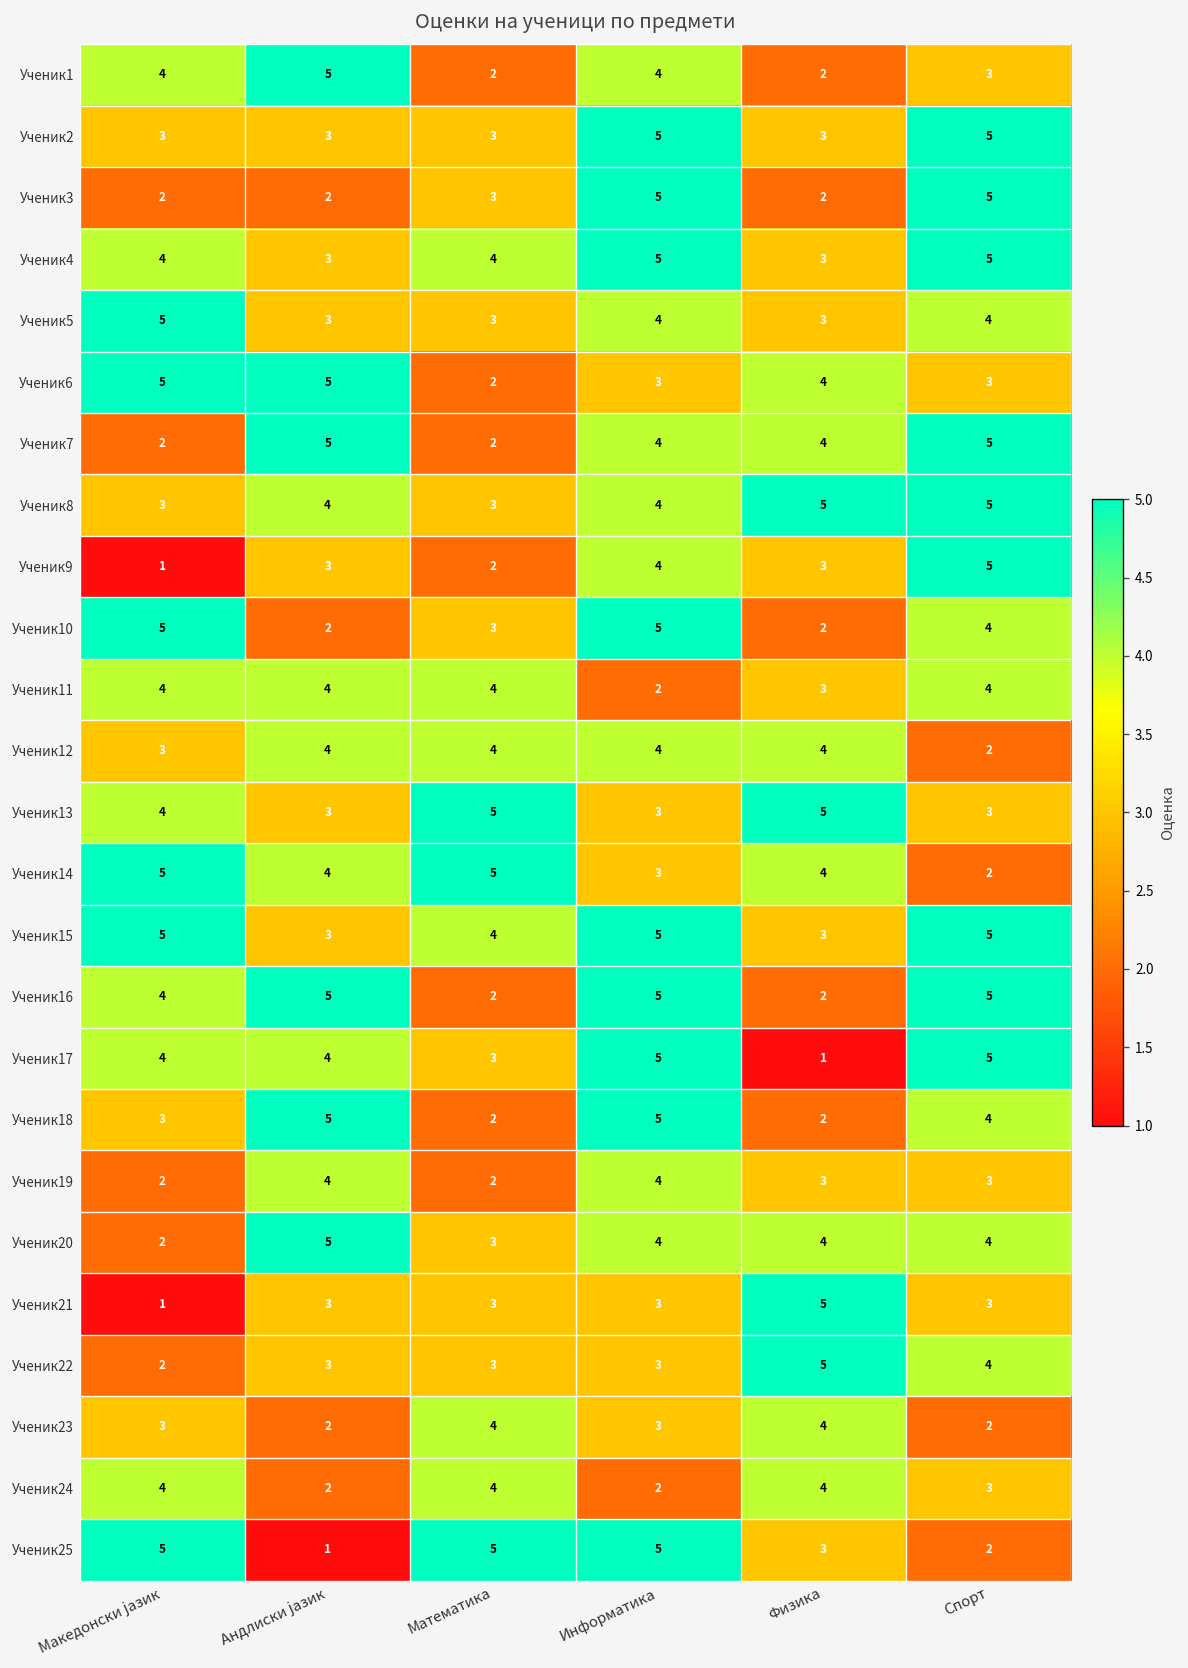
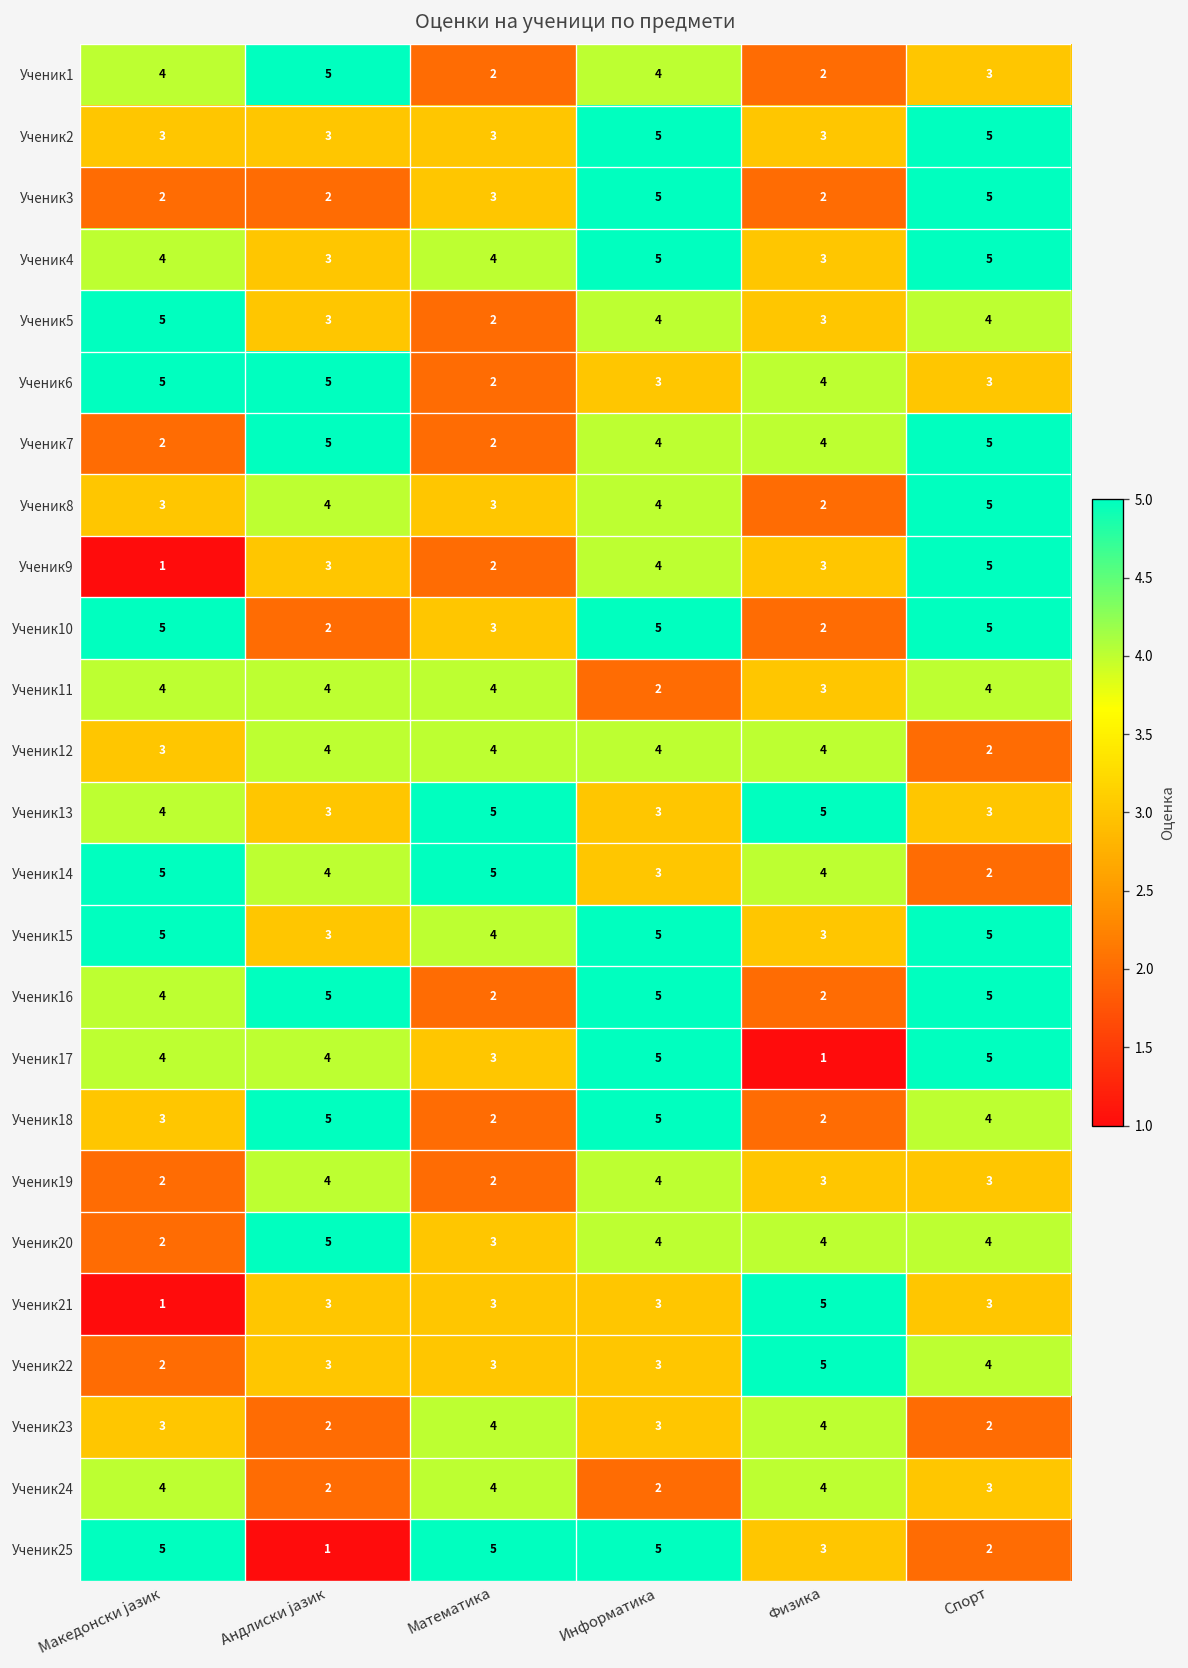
Ученик5, Математика: 3 -> 2
Ученик8, Физика: 5 -> 2
Ученик10, Спорт: 4 -> 5
